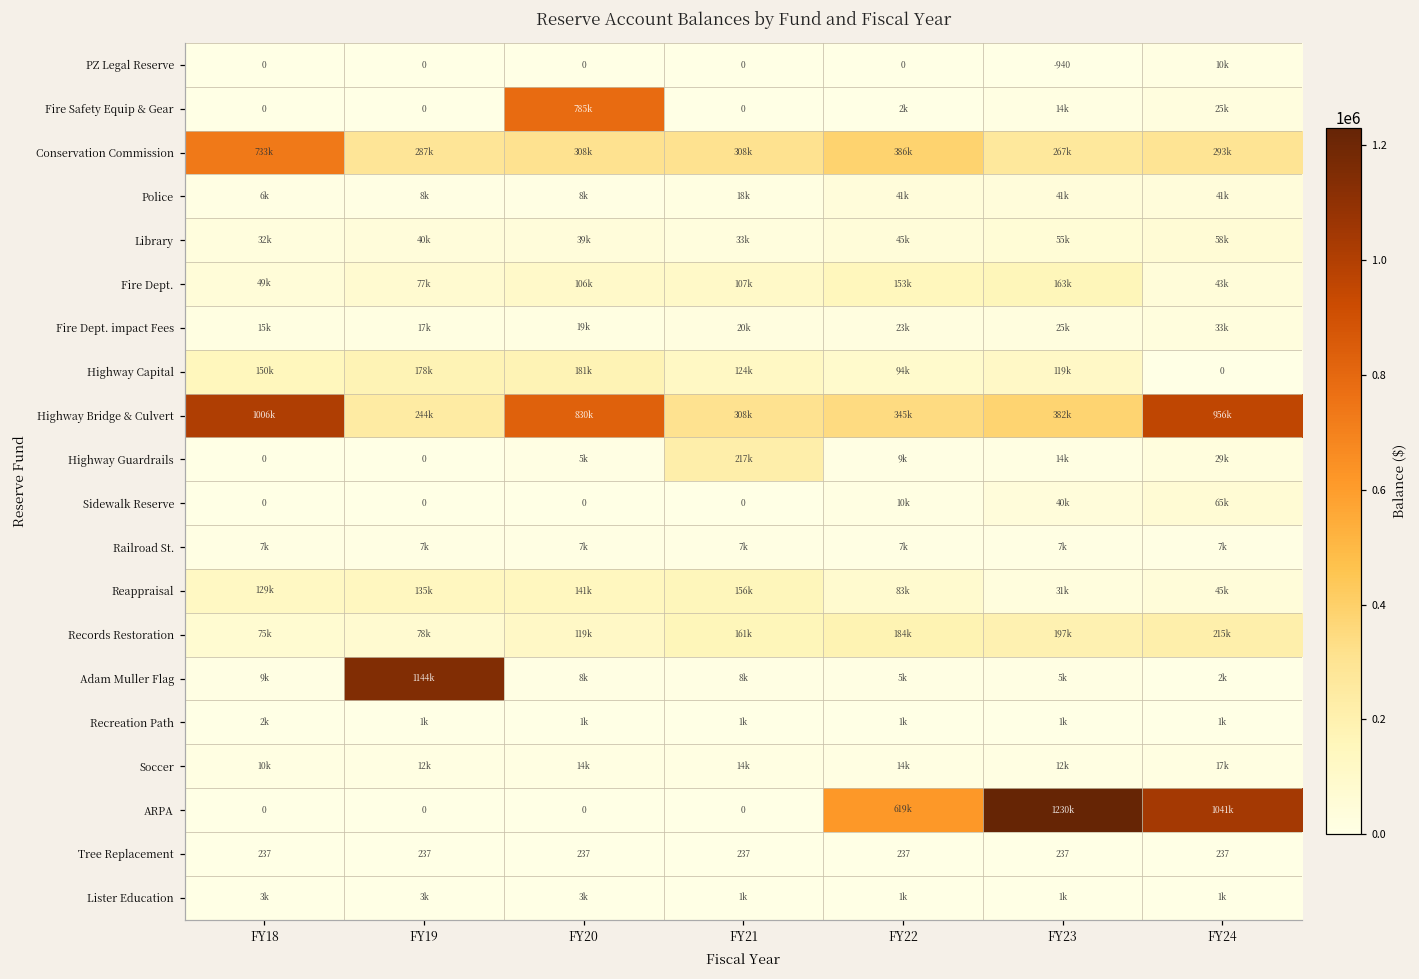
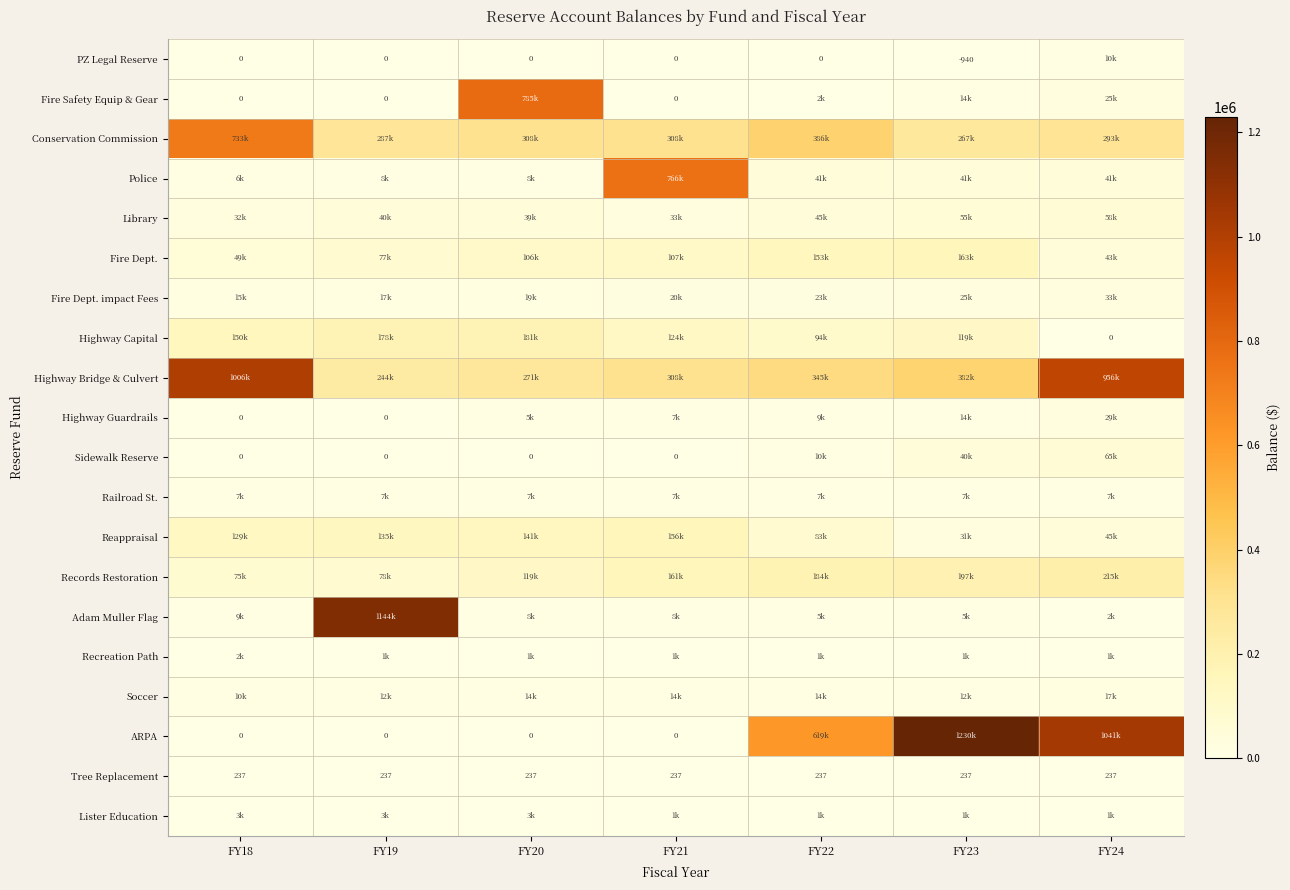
Police, FY21: 18k -> 766k
Highway Bridge & Culvert, FY20: 830k -> 271k
Highway Guardrails, FY21: 217k -> 7k
